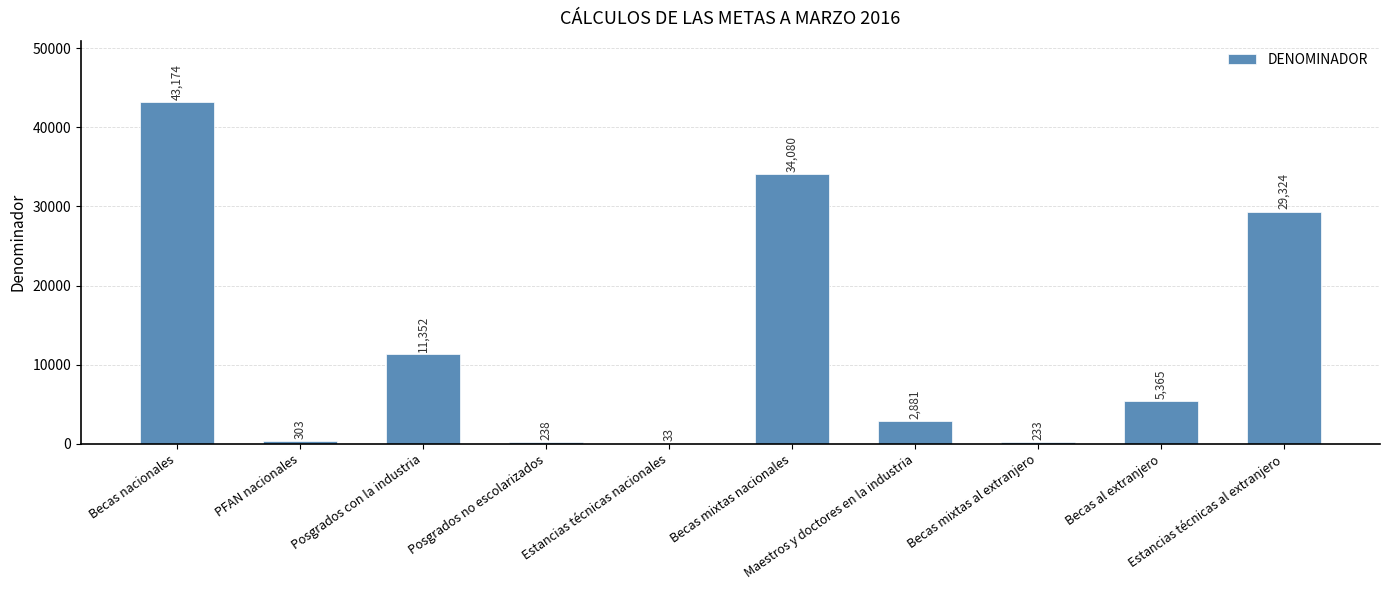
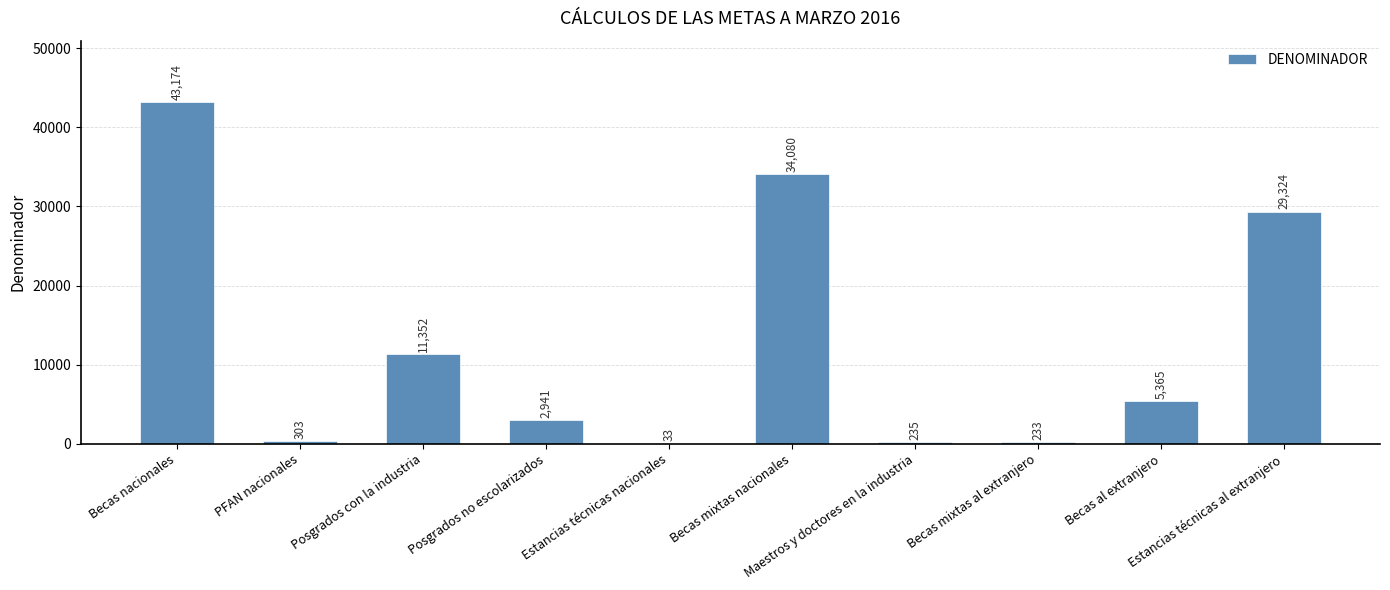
Posgrados no escolarizados: 238 -> 2,941
Maestros y doctores en la industria: 2,881 -> 235
